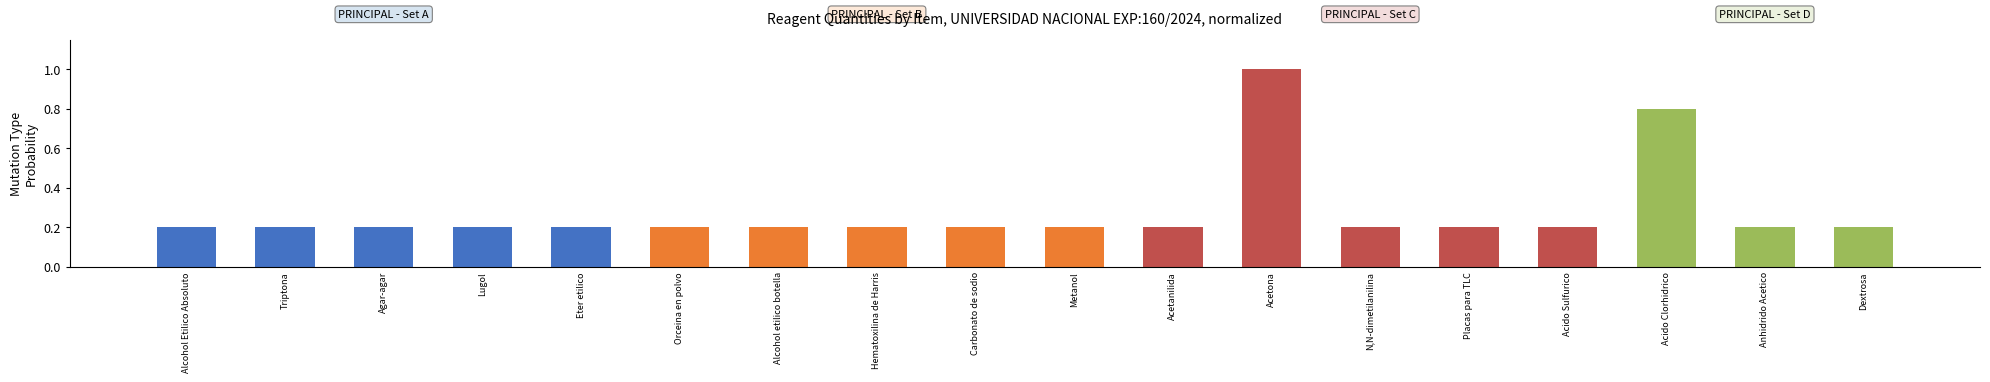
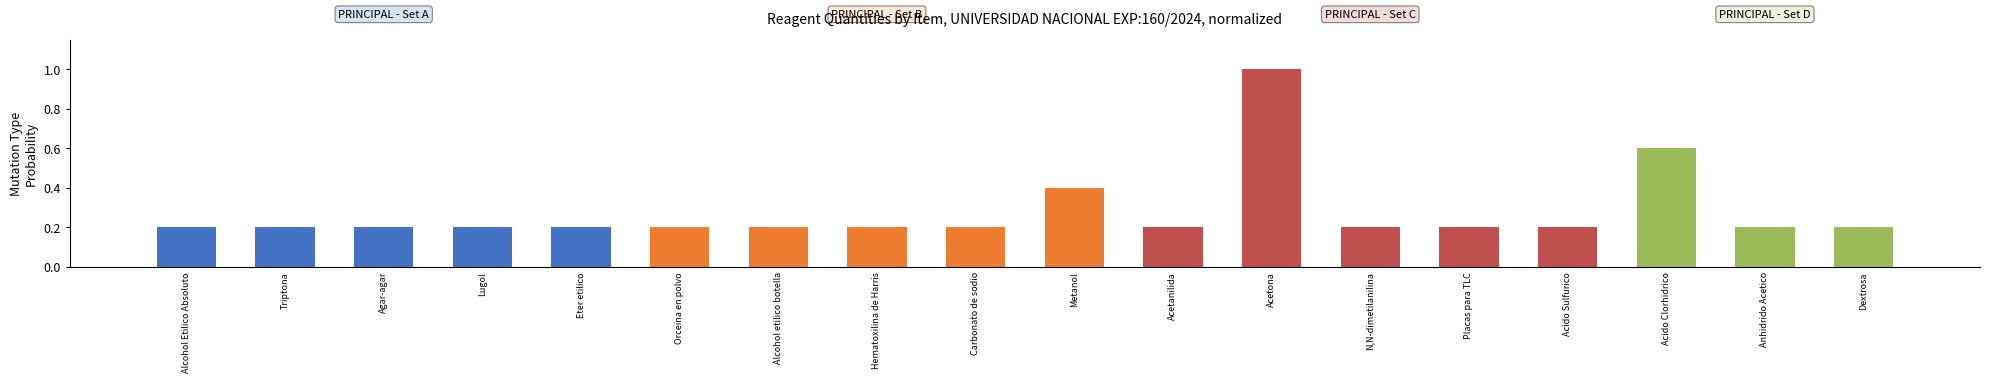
Metanol: 0.20 -> 0.40
Acido Clorhidrico: 0.80 -> 0.60
